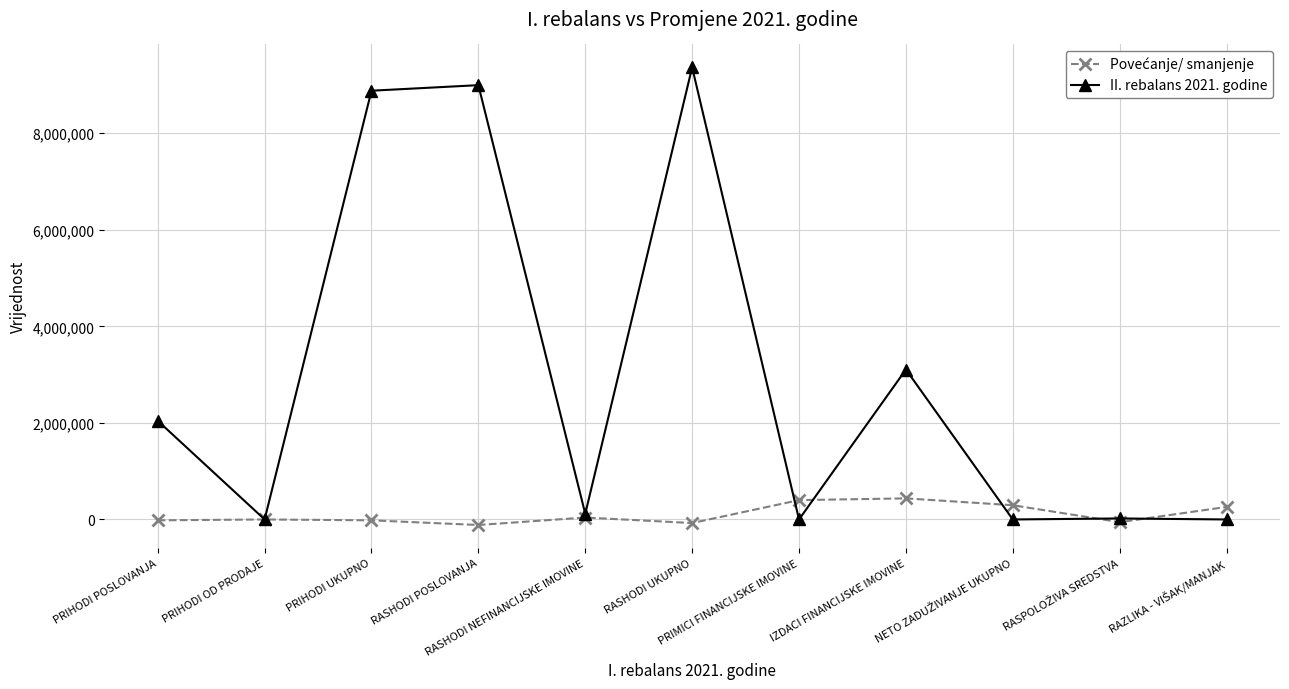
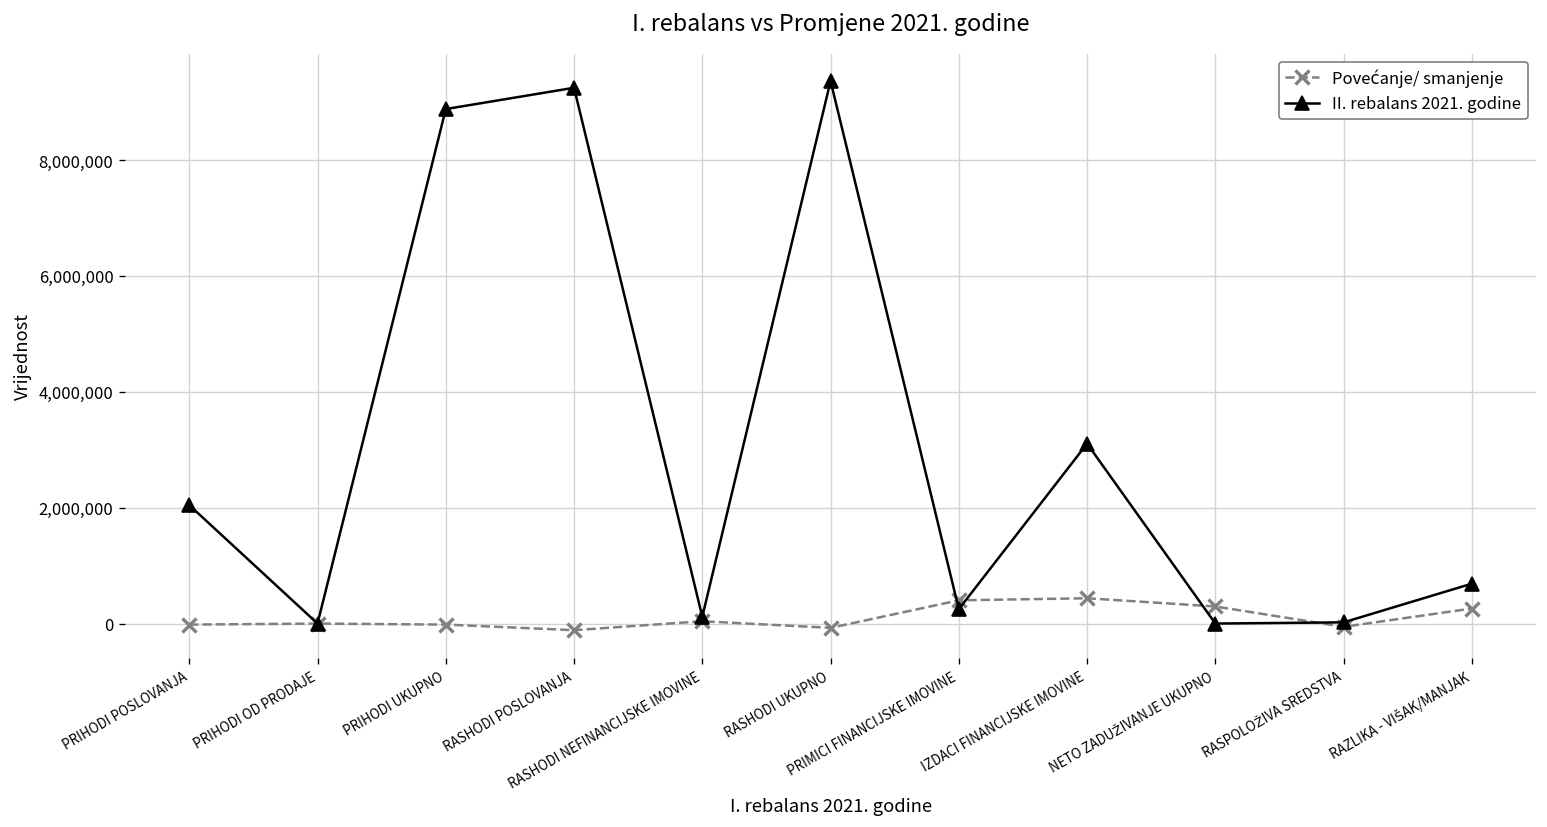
II. rebalans 2021. godine, RASHODI POSLOVANJA: 9,000,000 -> 9,200,000
II. rebalans 2021. godine, PRIMICI FINANCIJSKE IMOVINE: 0 -> 200,000
II. rebalans 2021. godine, RAZLIKA - VIŠAK/MANJAK: 0 -> 700,000
